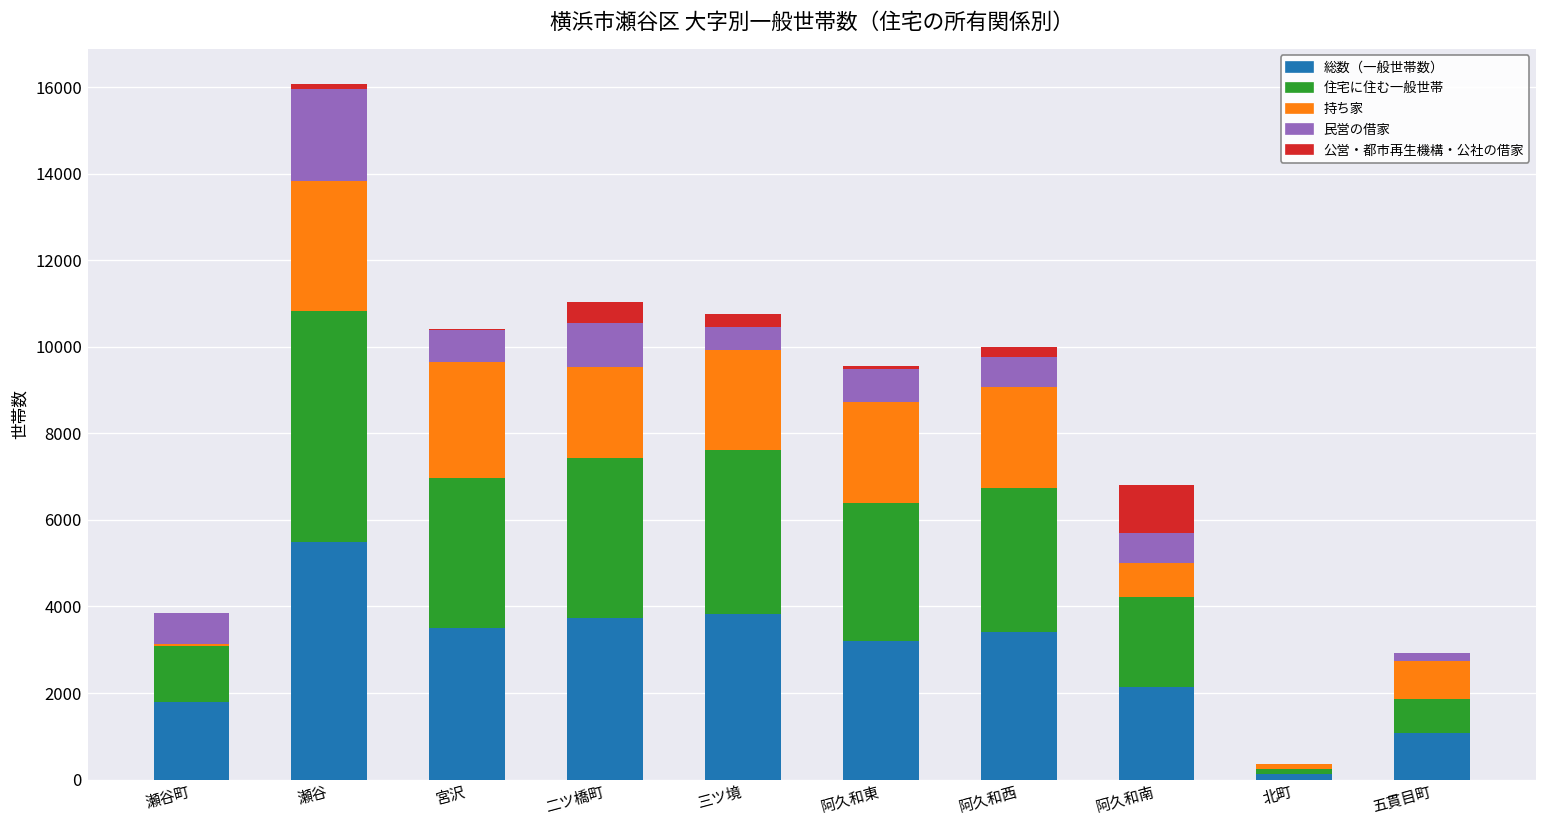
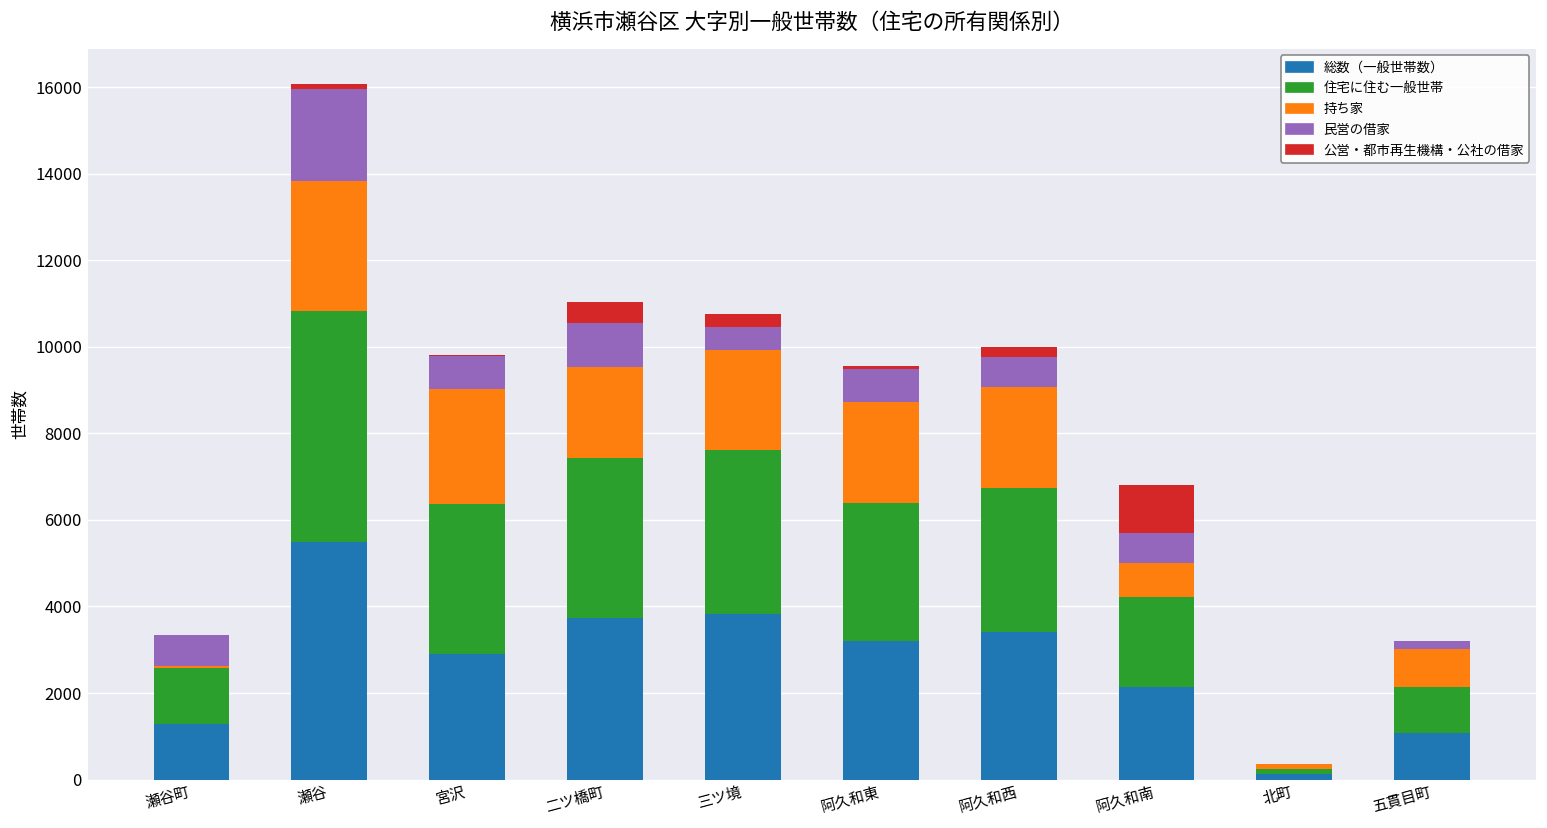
総数（一般世帯数）, 瀬谷町: 1800 -> 1300
総数（一般世帯数）, 宮沢: 3500 -> 2900
住宅に住む一般世帯, 五貫目町: 800 -> 1100
